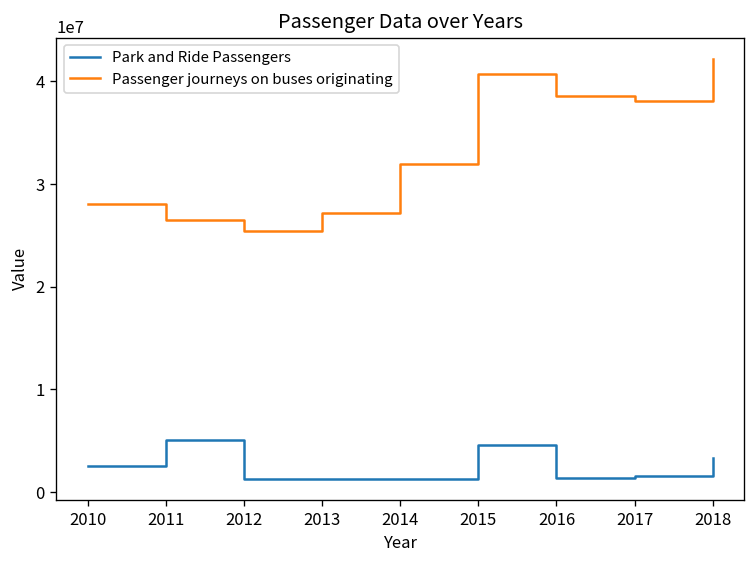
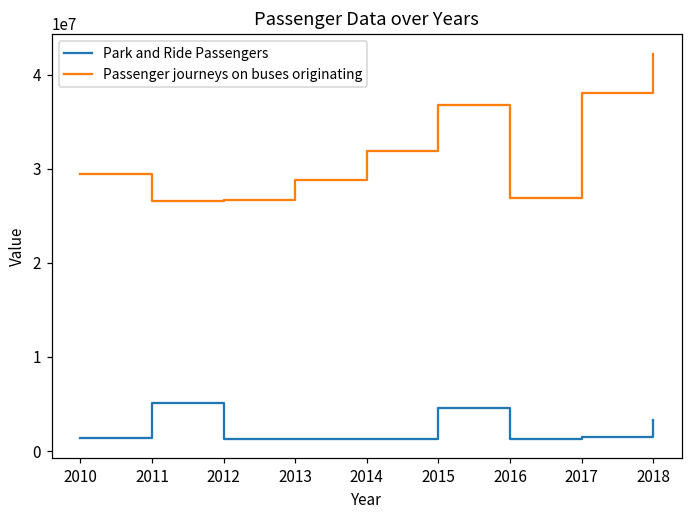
Park and Ride Passengers, 2010: 3000000 -> 1000000
Passenger journeys on buses originating, 2010: 28000000 -> 29000000
Passenger journeys on buses originating, 2012: 25000000 -> 27000000
Passenger journeys on buses originating, 2013: 27000000 -> 29000000
Passenger journeys on buses originating, 2015: 41000000 -> 37000000
Passenger journeys on buses originating, 2016: 39000000 -> 27000000
